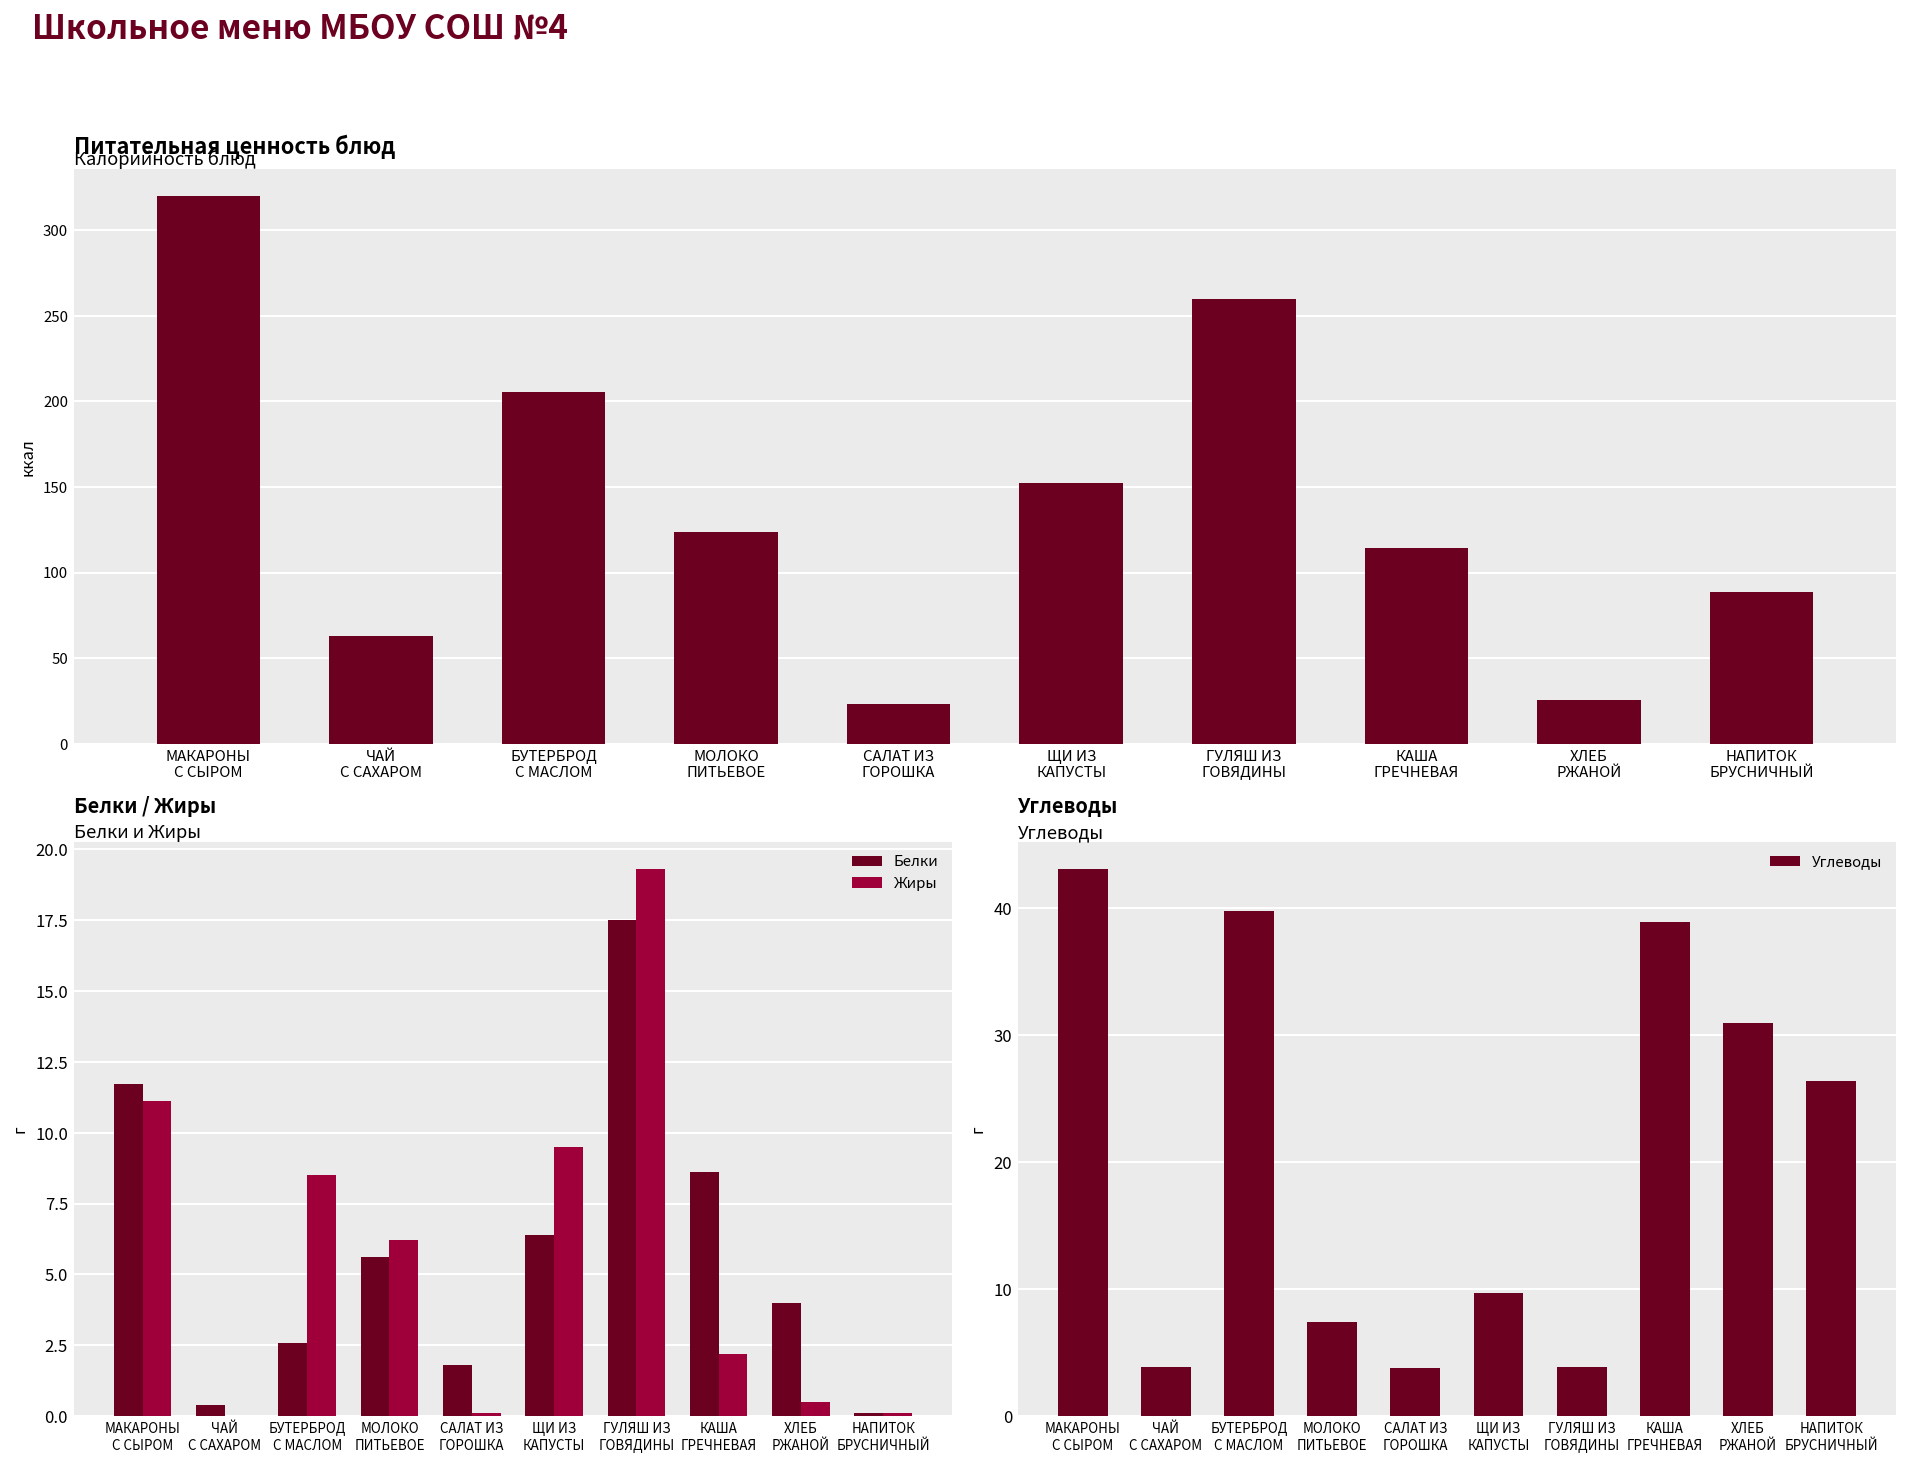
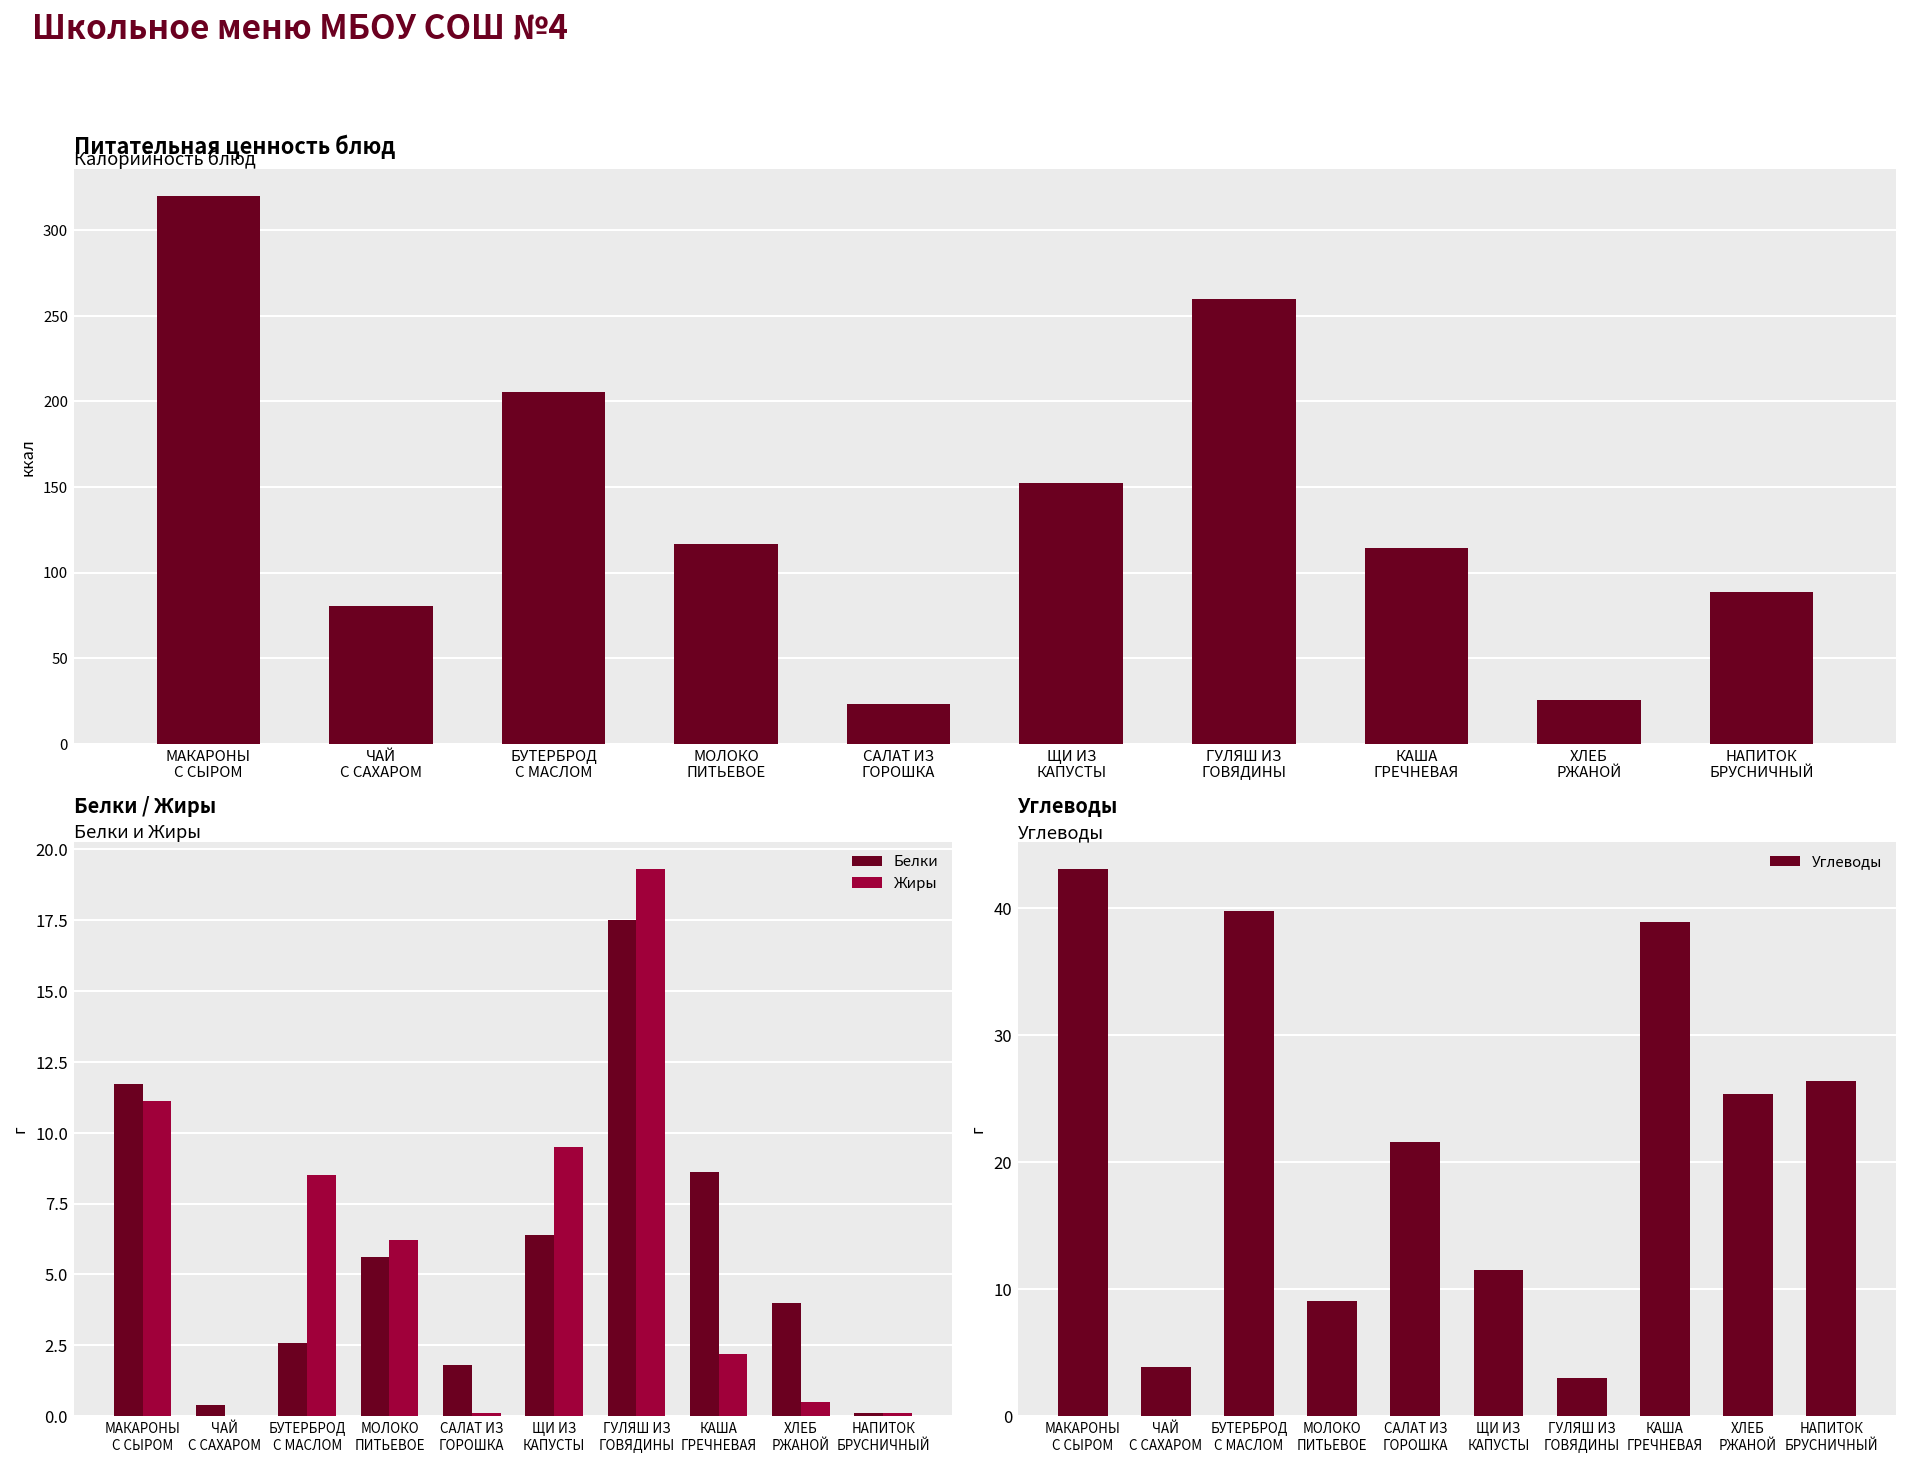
Калорийность блюд, ЧАЙ С САХАРОМ: 63 -> 80
Калорийность блюд, МОЛОКО ПИТЬЕВОЕ: 124 -> 116
Углеводы, МОЛОКО ПИТЬЕВОЕ: 7.4 -> 9.1
Углеводы, САЛАТ ИЗ ГОРОШКА: 3.8 -> 21.6
Углеводы, ЩИ ИЗ КАПУСТЫ: 9.7 -> 11.5
Углеводы, ГУЛЯШ ИЗ ГОВЯДИНЫ: 3.9 -> 3.0
Углеводы, ХЛЕБ РЖАНОЙ: 31.0 -> 25.4
